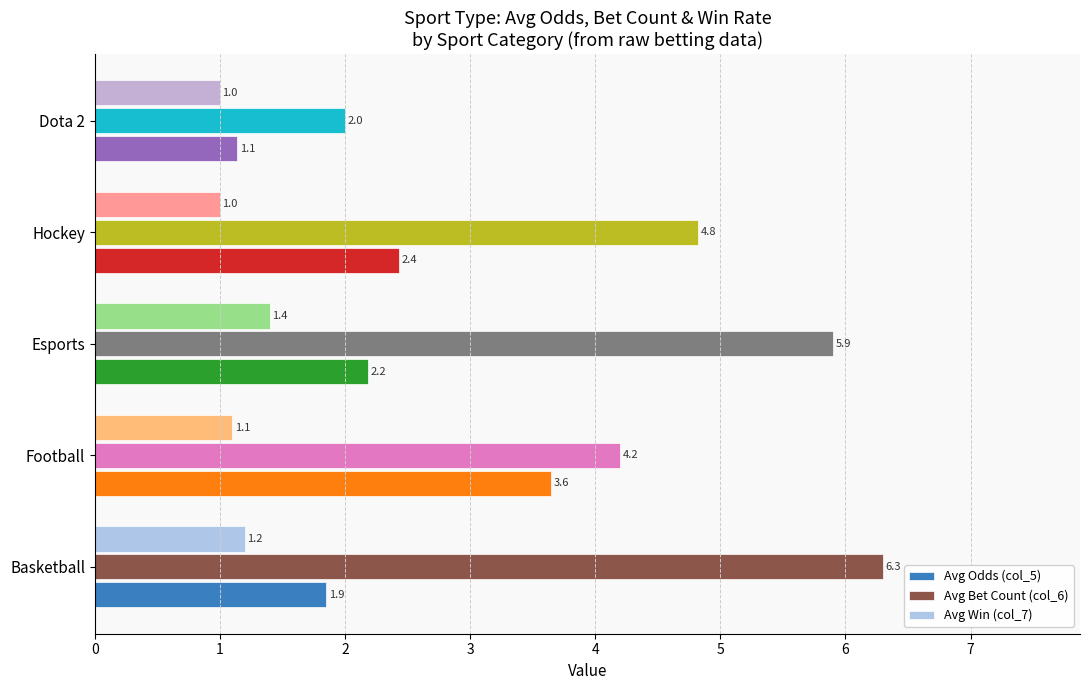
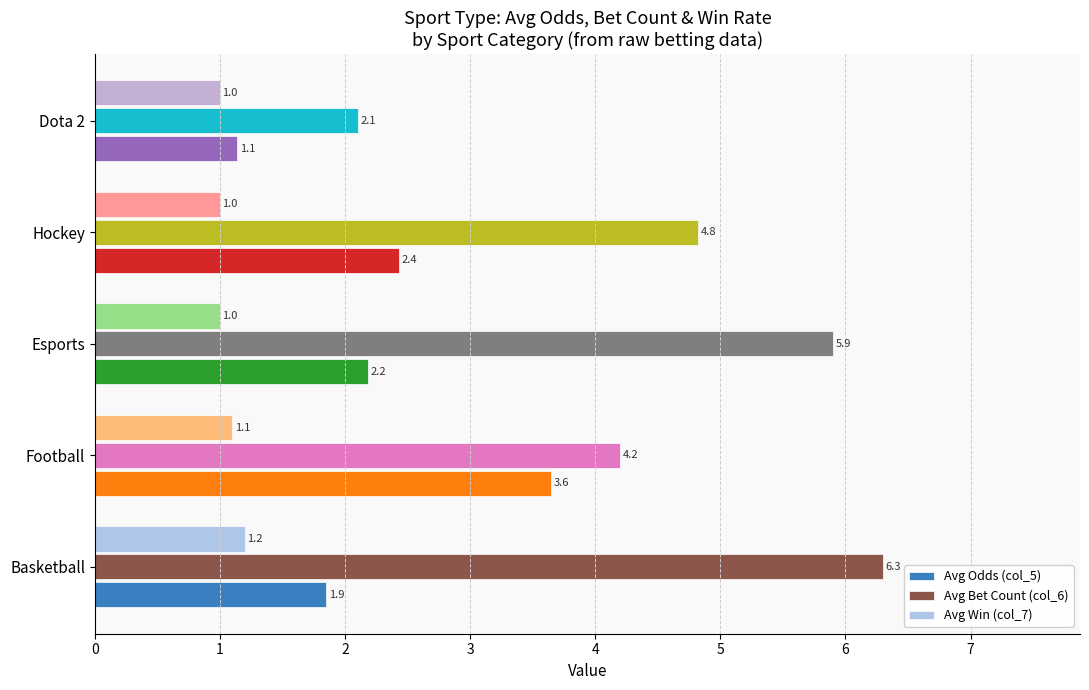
Avg Bet Count (col_6), Dota 2: 2.0 -> 2.1
Avg Win (col_7), Esports: 1.4 -> 1.0
